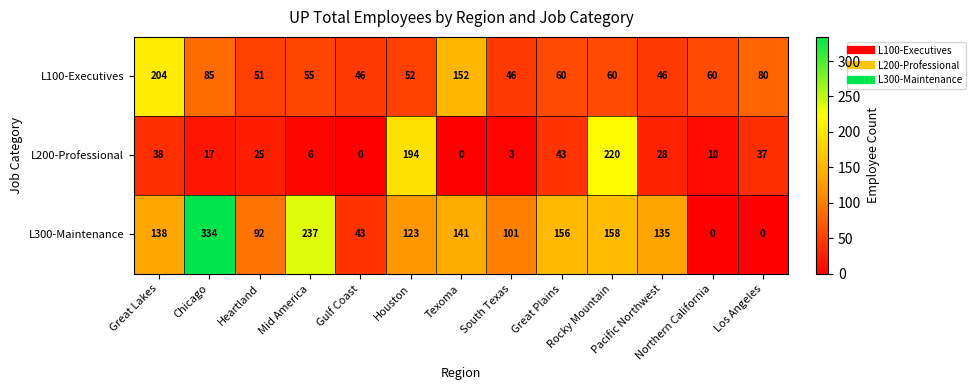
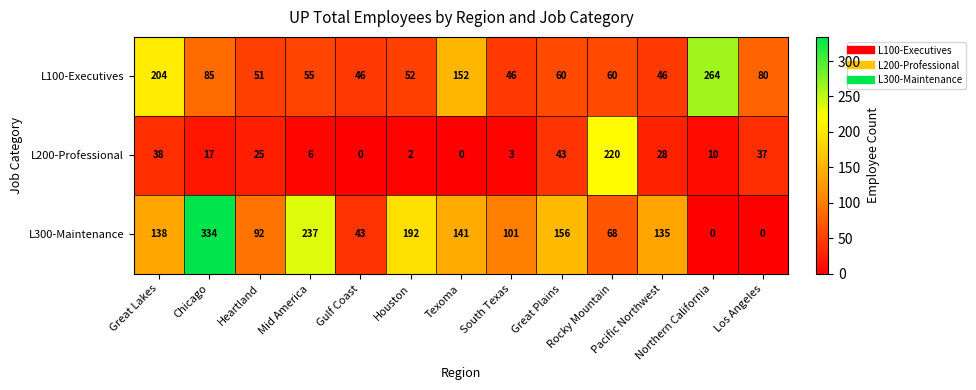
L100-Executives, Northern California: 60 -> 264
L200-Professional, Houston: 194 -> 2
L300-Maintenance, Houston: 123 -> 192
L300-Maintenance, Rocky Mountain: 158 -> 68
